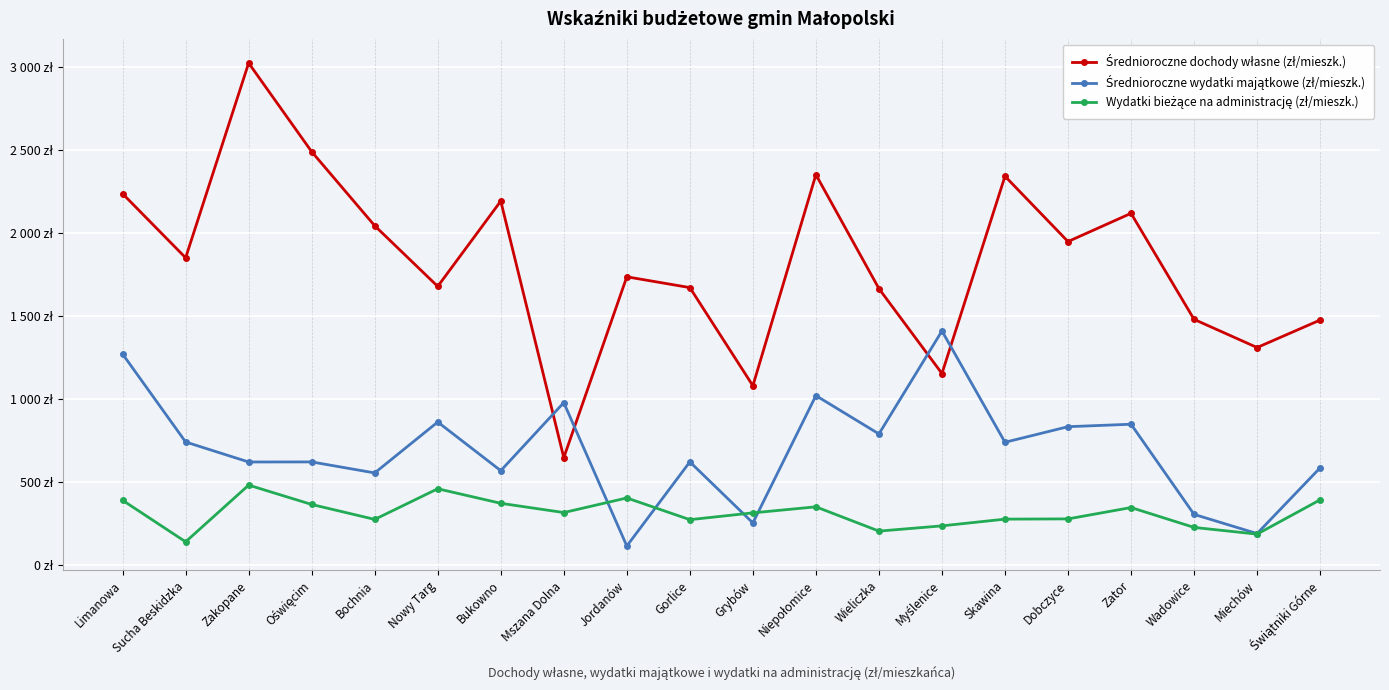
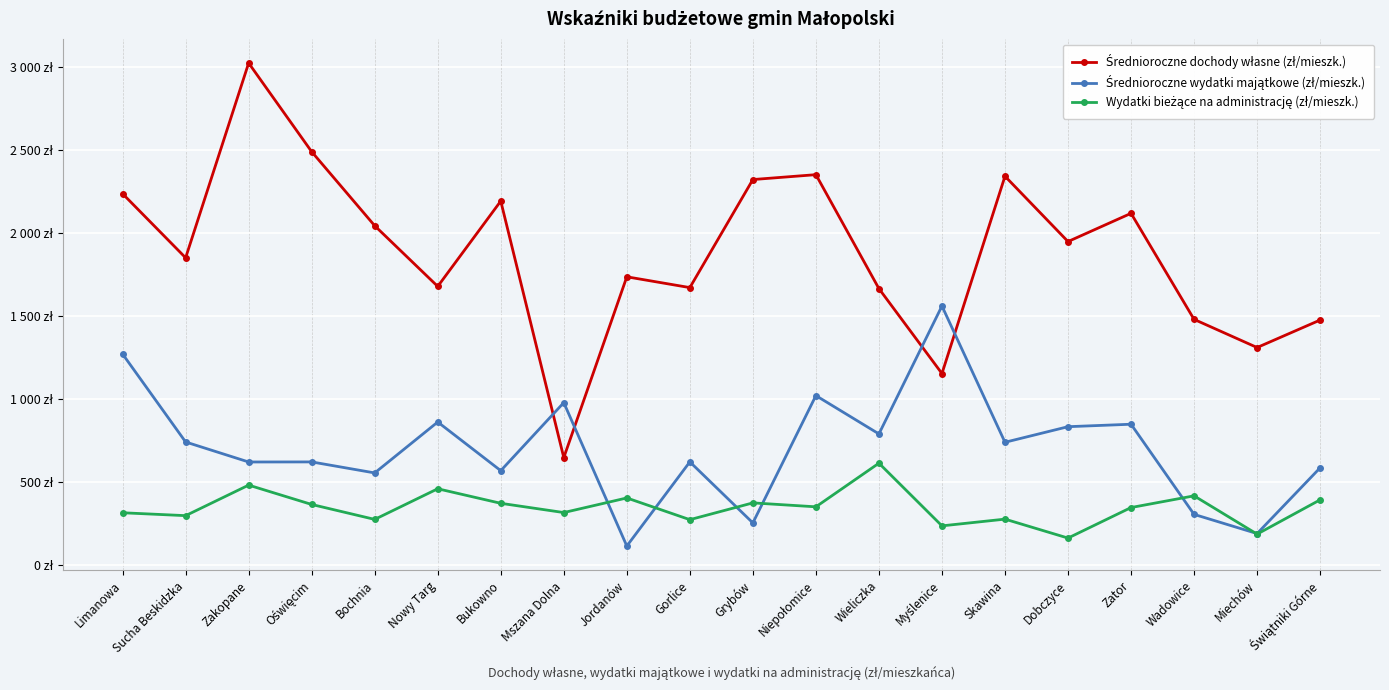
Wydatki bieżące na administrację (zł/mieszk.), Limanowa: 390 zł -> 320 zł
Wydatki bieżące na administrację (zł/mieszk.), Sucha Beskidzka: 140 zł -> 300 zł
Średnioroczne dochody własne (zł/mieszk.), Grybów: 1080 zł -> 2320 zł
Wydatki bieżące na administrację (zł/mieszk.), Grybów: 320 zł -> 380 zł
Wydatki bieżące na administrację (zł/mieszk.), Wieliczka: 210 zł -> 620 zł
Średnioroczne wydatki majątkowe (zł/mieszk.), Myślenice: 1410 zł -> 1560 zł
Wydatki bieżące na administrację (zł/mieszk.), Dobczyce: 280 zł -> 160 zł
Wydatki bieżące na administrację (zł/mieszk.), Wadowice: 230 zł -> 420 zł
